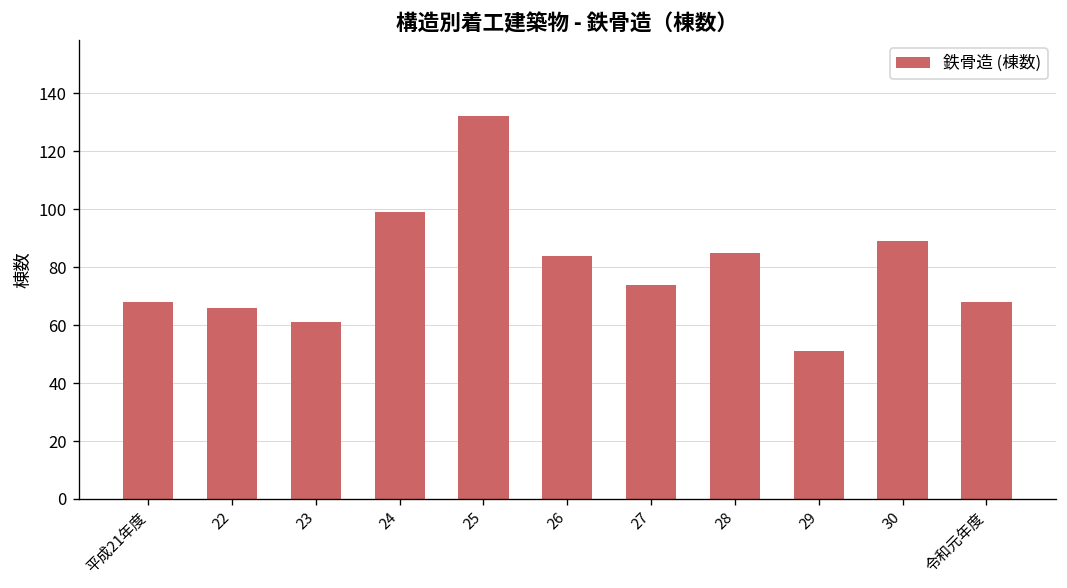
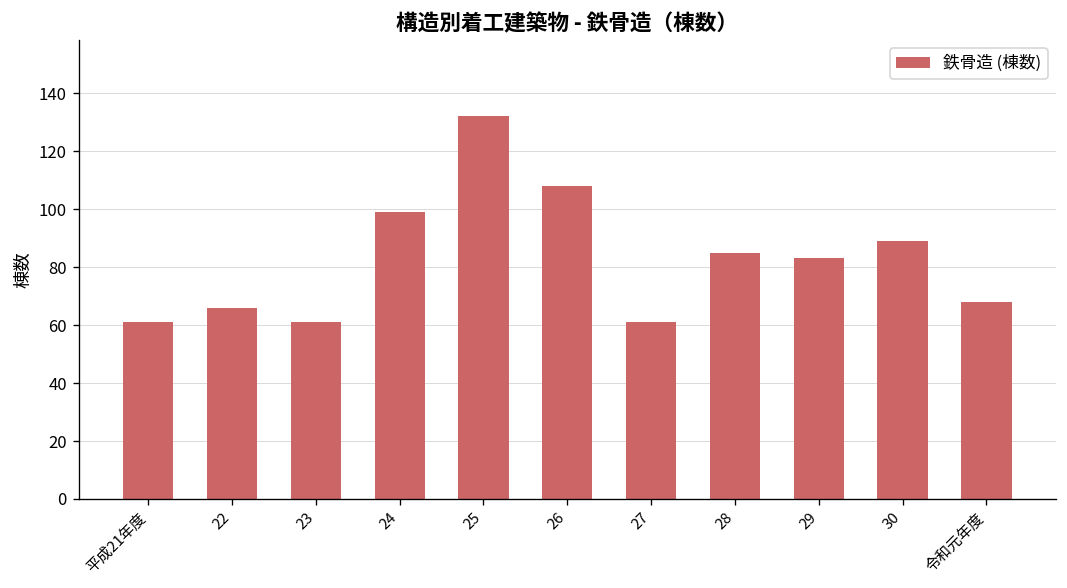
平成21年度: 68 -> 61
26: 84 -> 108
27: 74 -> 61
29: 51 -> 83
